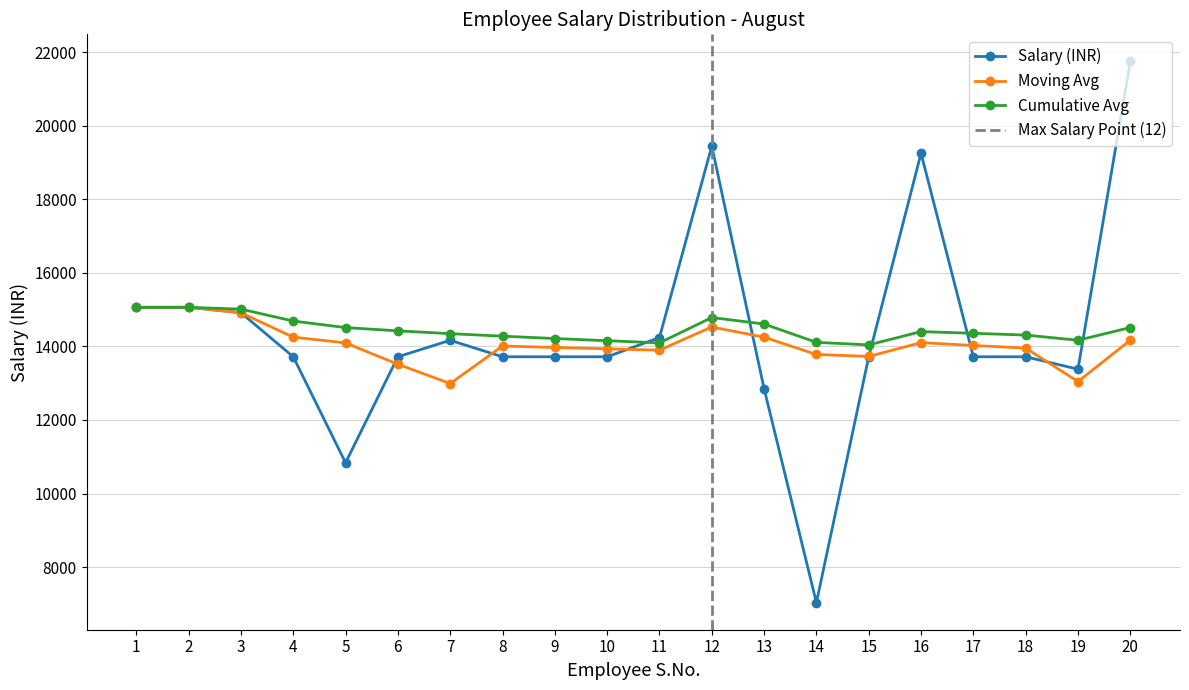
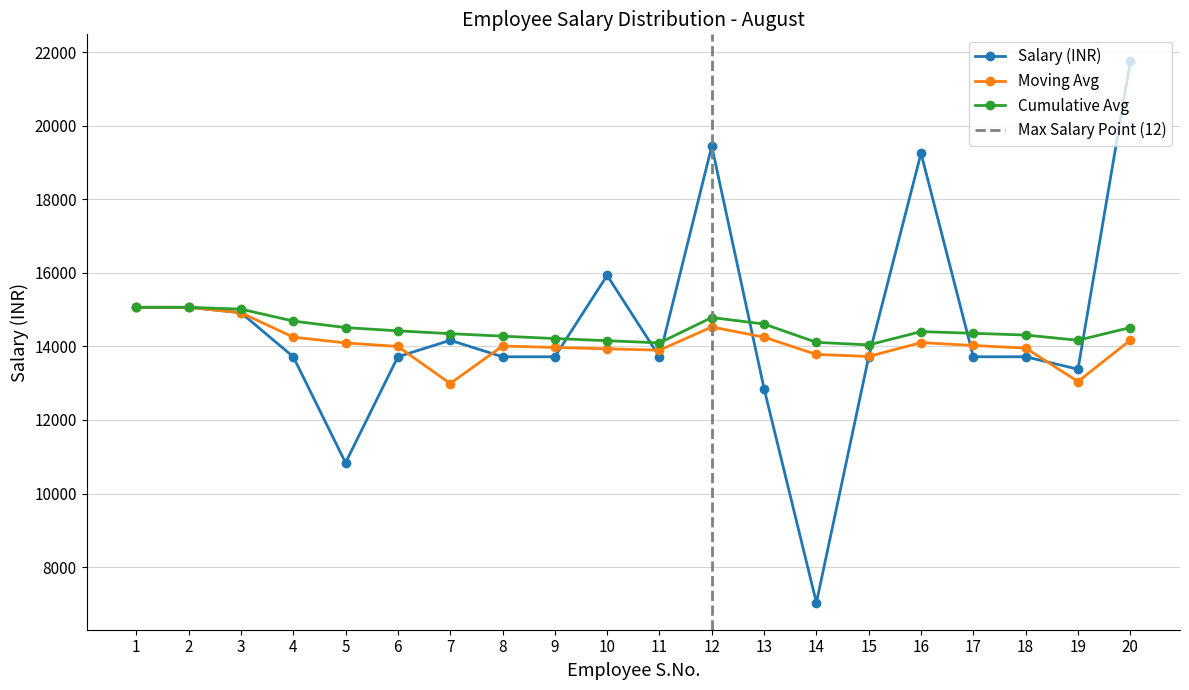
Moving Avg, 6: 13500 -> 14000
Salary (INR), 10: 13700 -> 15900
Salary (INR), 11: 14200 -> 13700
